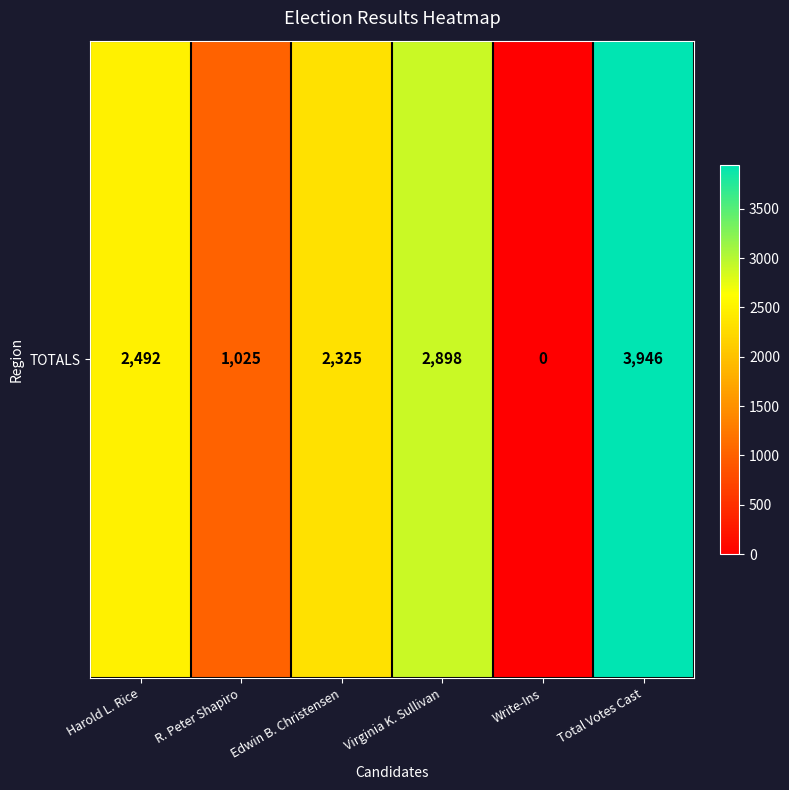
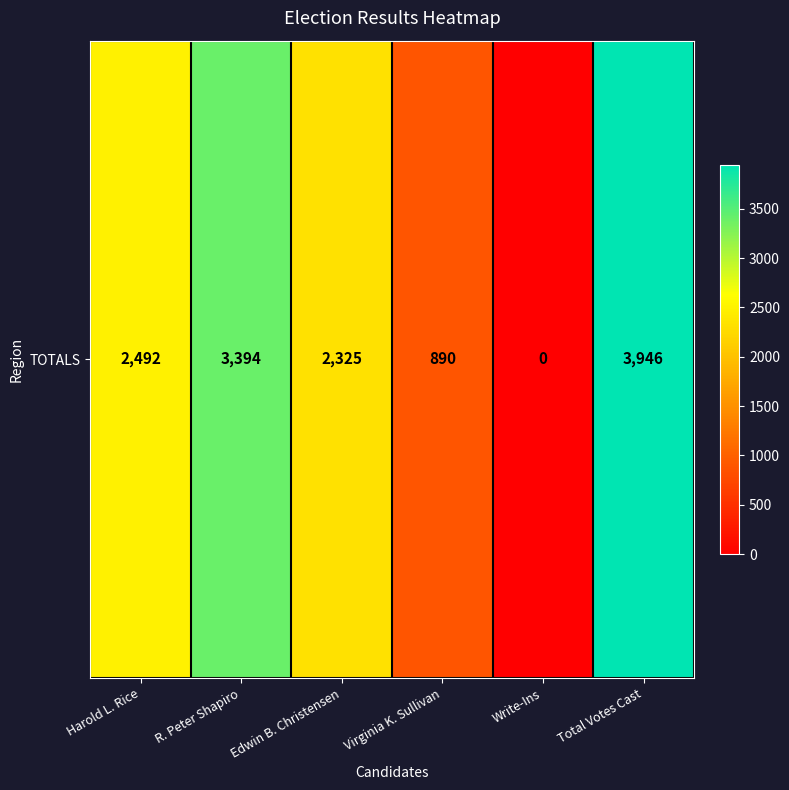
TOTALS, R. Peter Shapiro: 1,025 -> 3,394
TOTALS, Virginia K. Sullivan: 2,898 -> 890
